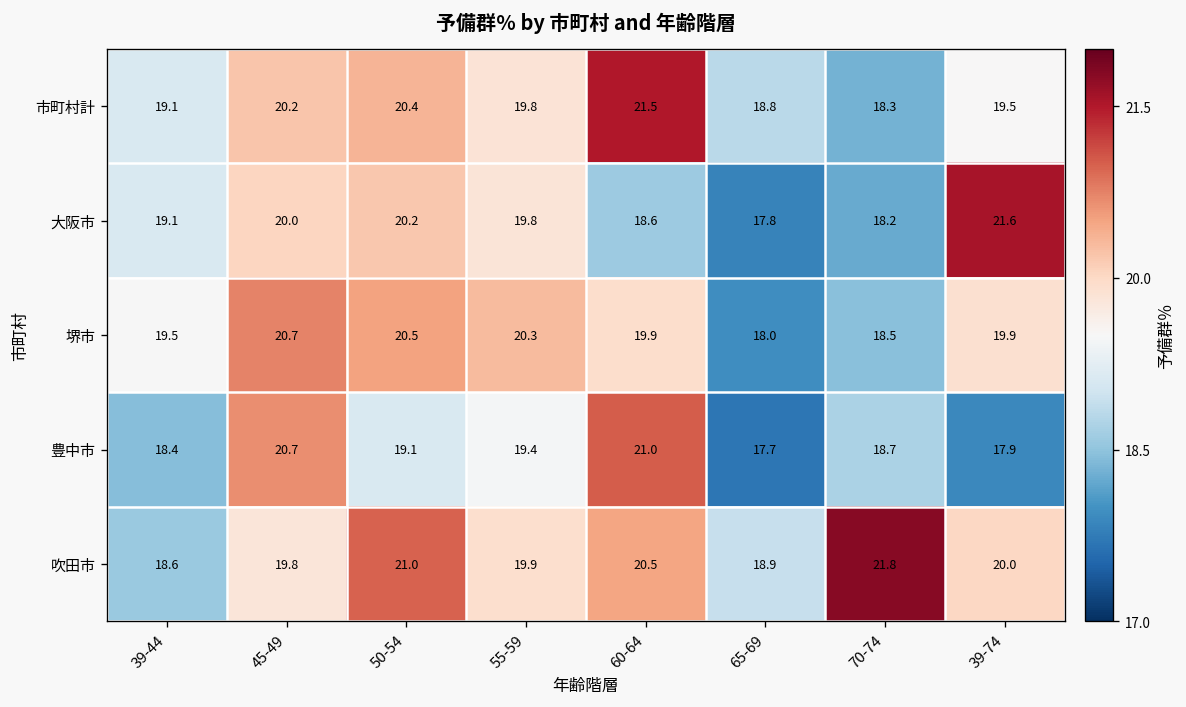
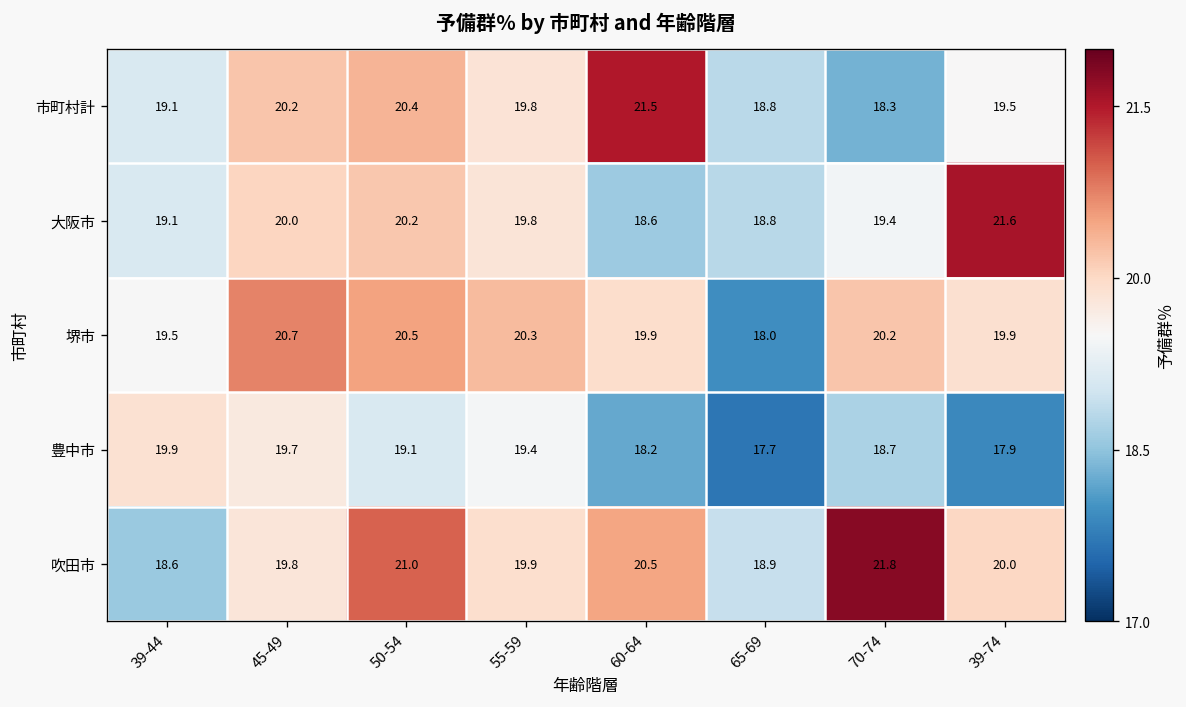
大阪市, 65-69: 17.8 -> 18.8
大阪市, 70-74: 18.2 -> 19.4
堺市, 70-74: 18.5 -> 20.2
豊中市, 39-44: 18.4 -> 19.9
豊中市, 45-49: 20.7 -> 19.7
豊中市, 60-64: 21.0 -> 18.2
